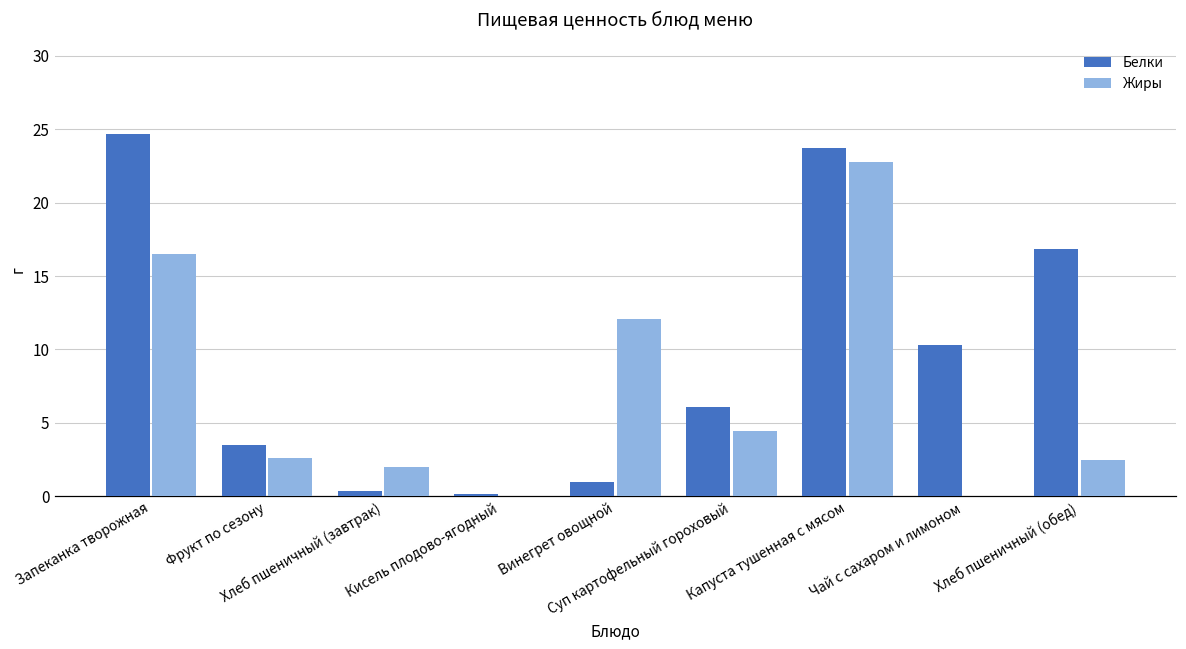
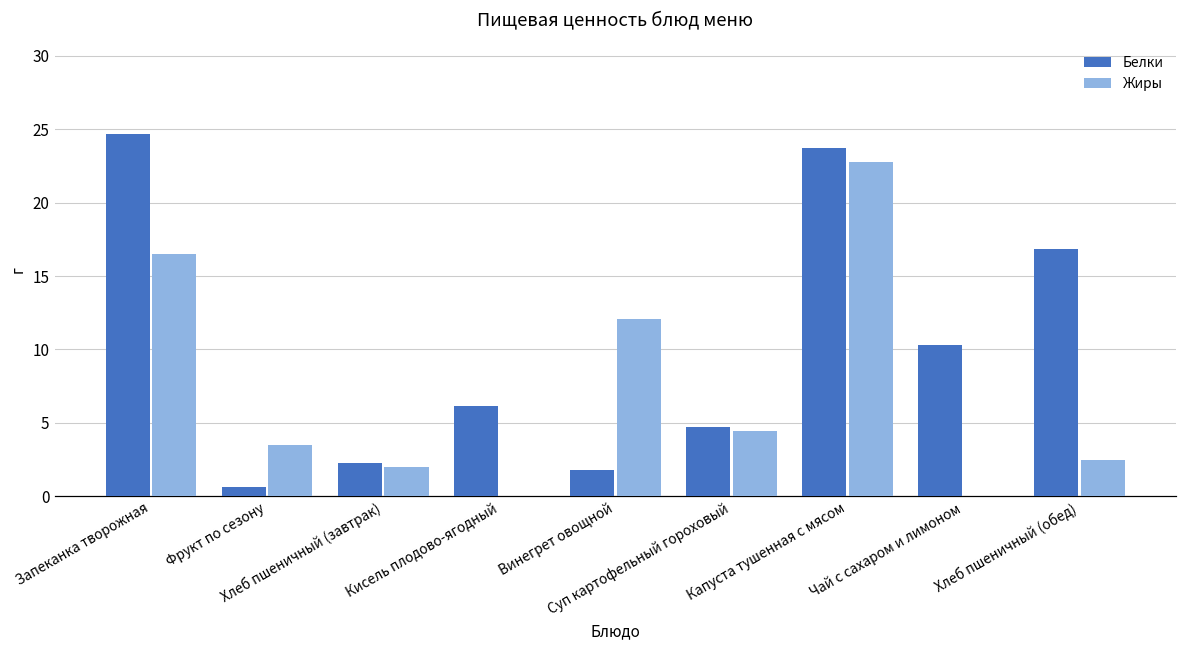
Белки, Фрукт по сезону: 3.5 -> 0.6
Жиры, Фрукт по сезону: 2.6 -> 3.5
Белки, Хлеб пшеничный (завтрак): 0.4 -> 2.3
Белки, Кисель плодово-ягодный: 0.1 -> 6.1
Белки, Винегрет овощной: 1.0 -> 1.8
Белки, Суп картофельный гороховый: 6.1 -> 4.7
